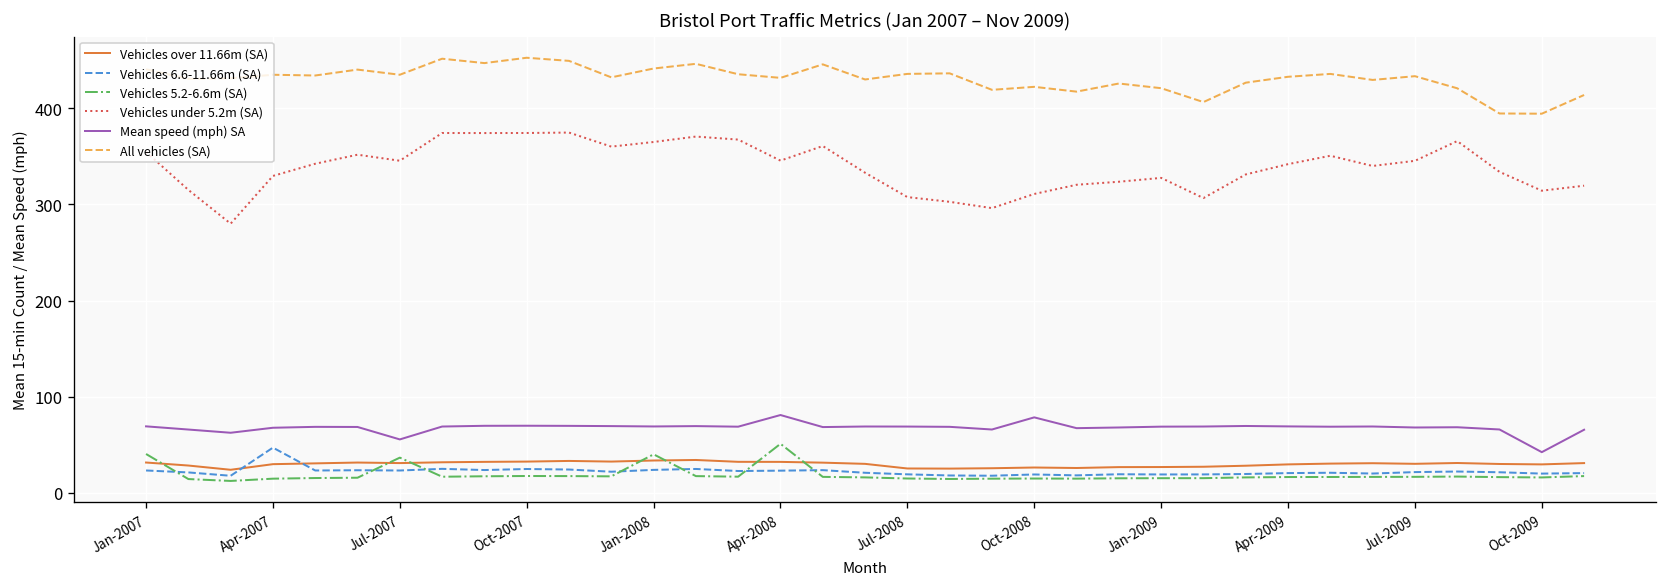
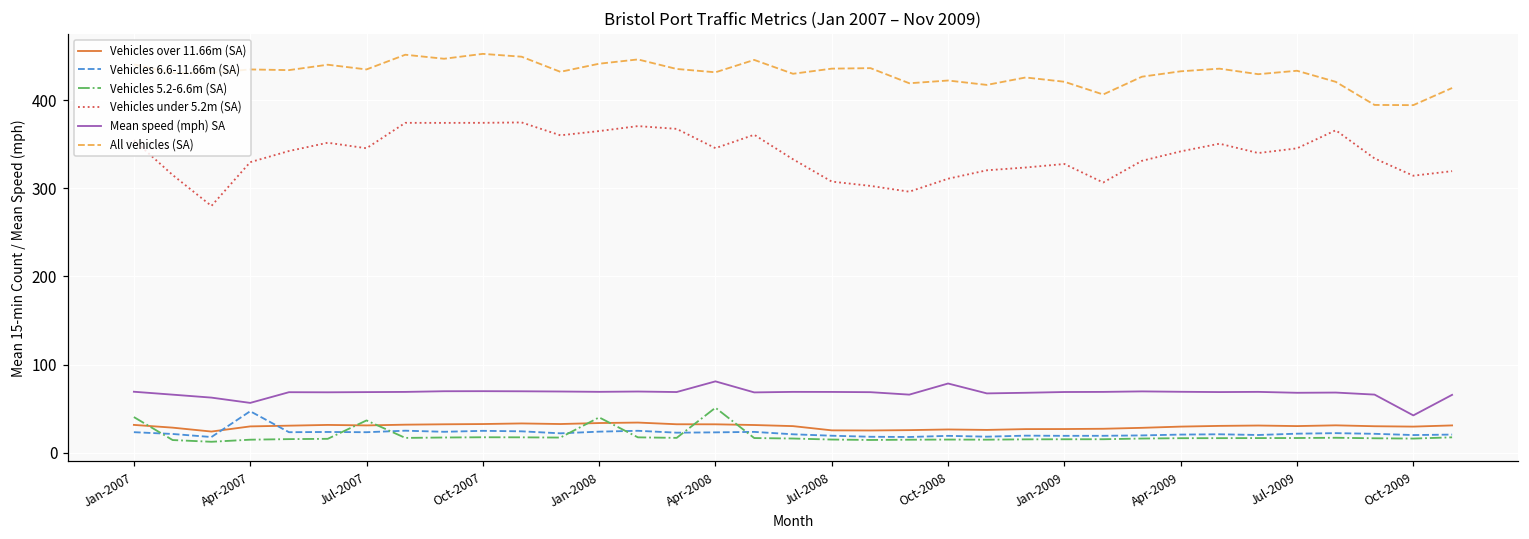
Mean speed (mph) SA, Apr-2007: 70 -> 60
Mean speed (mph) SA, Jul-2007: 60 -> 70
